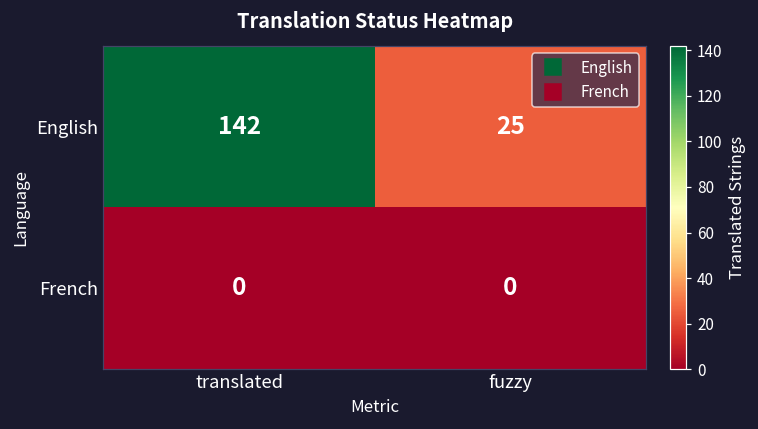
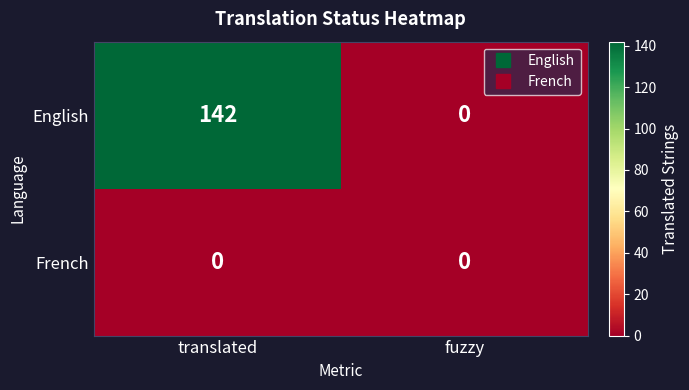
English, fuzzy: 25 -> 0
